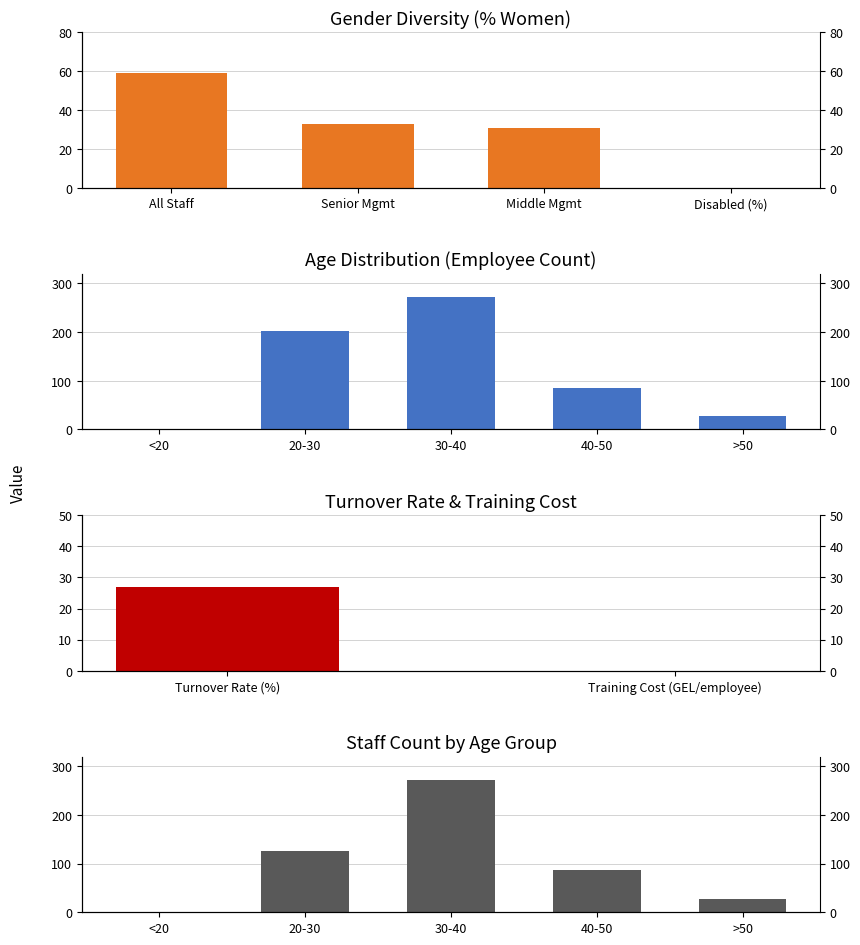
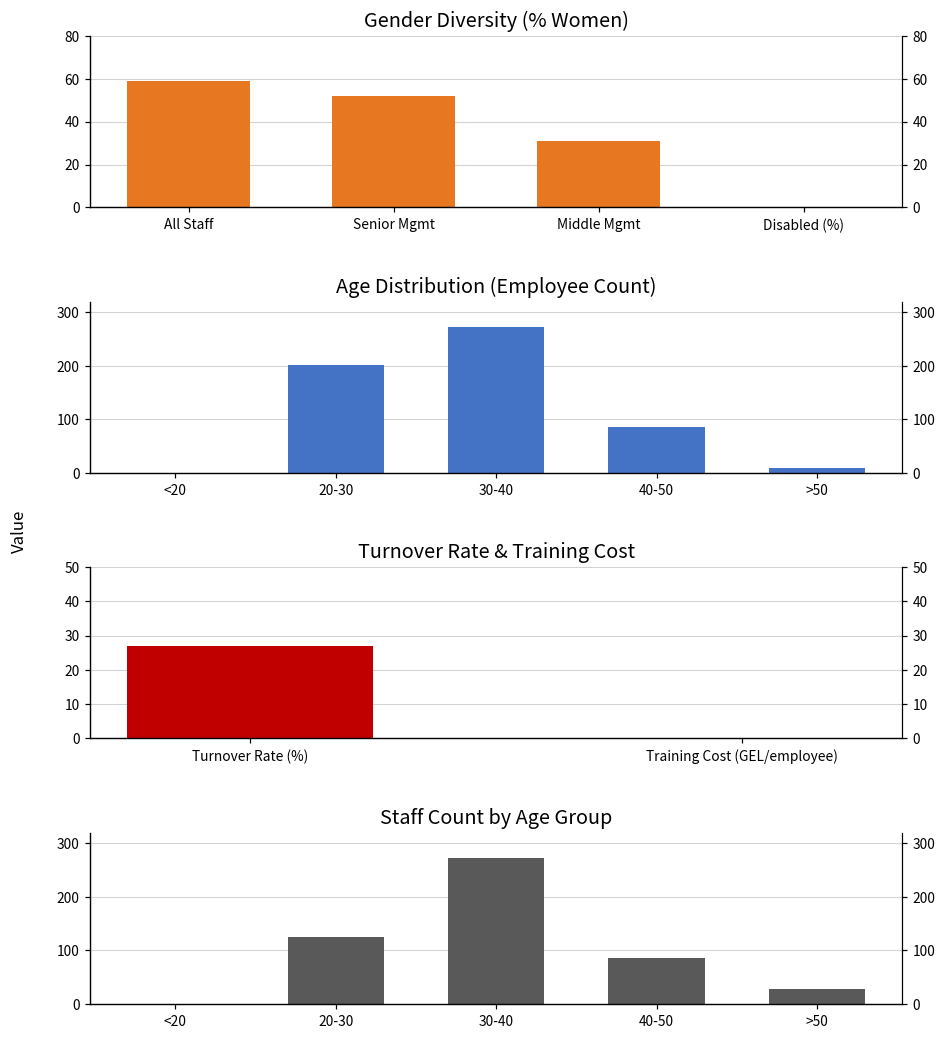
Gender Diversity (% Women), Senior Mgmt: 33 -> 52
Age Distribution (Employee Count), >50: 30 -> 10
